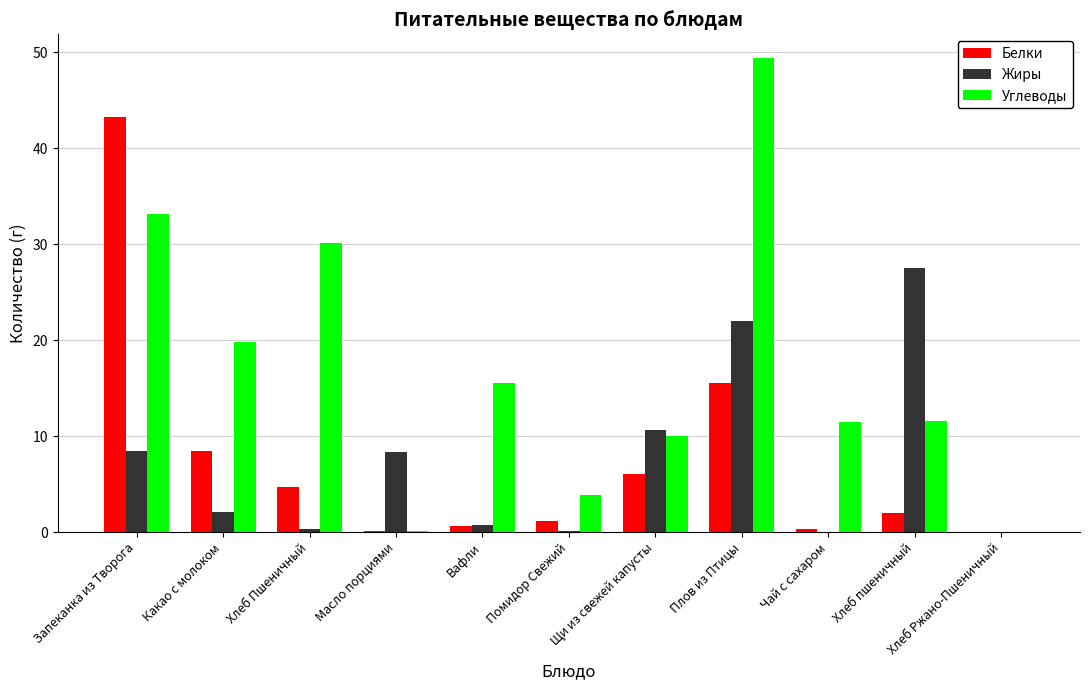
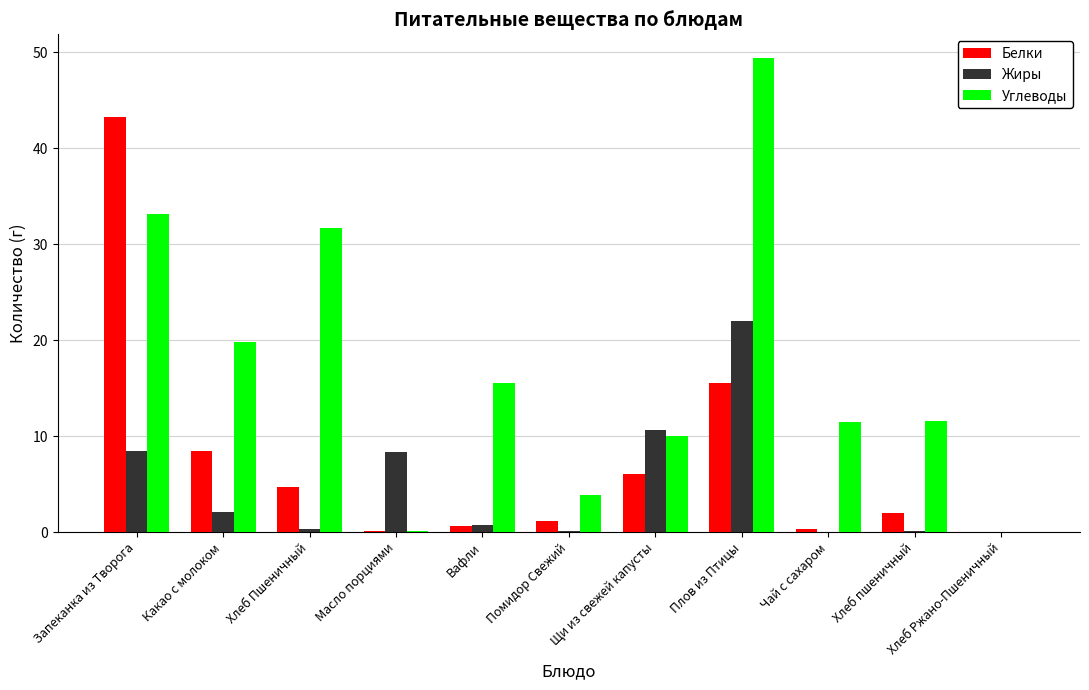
Углеводы, Хлеб Пшеничный: 30 -> 32
Жиры, Хлеб пшеничный: 28 -> 0
